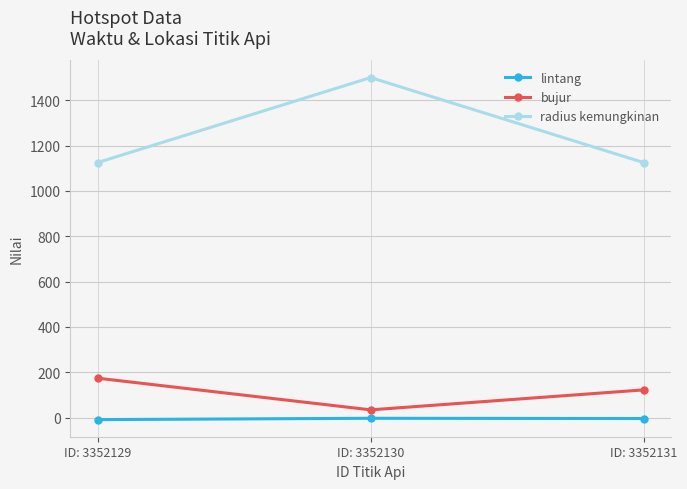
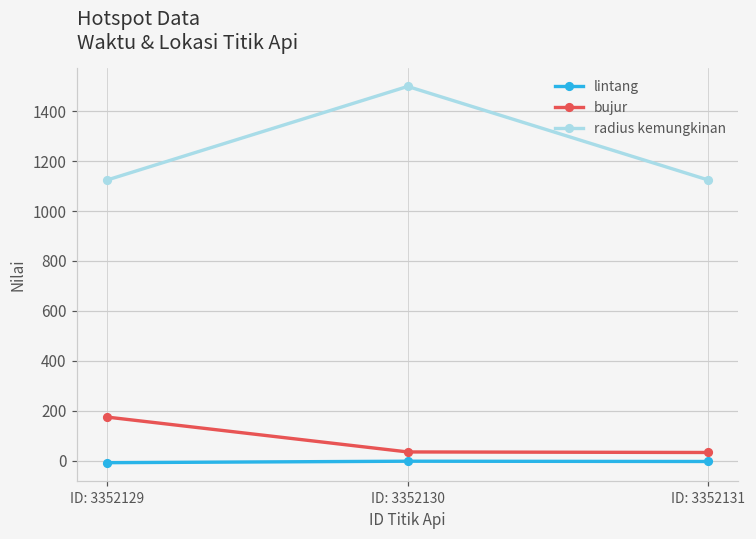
bujur, ID: 3352131: 120 -> 30
